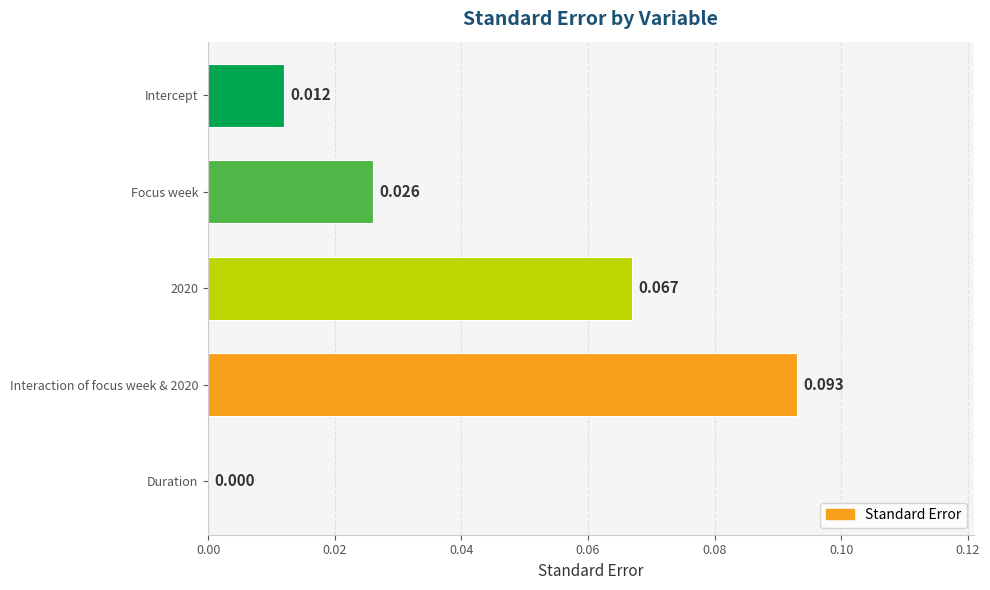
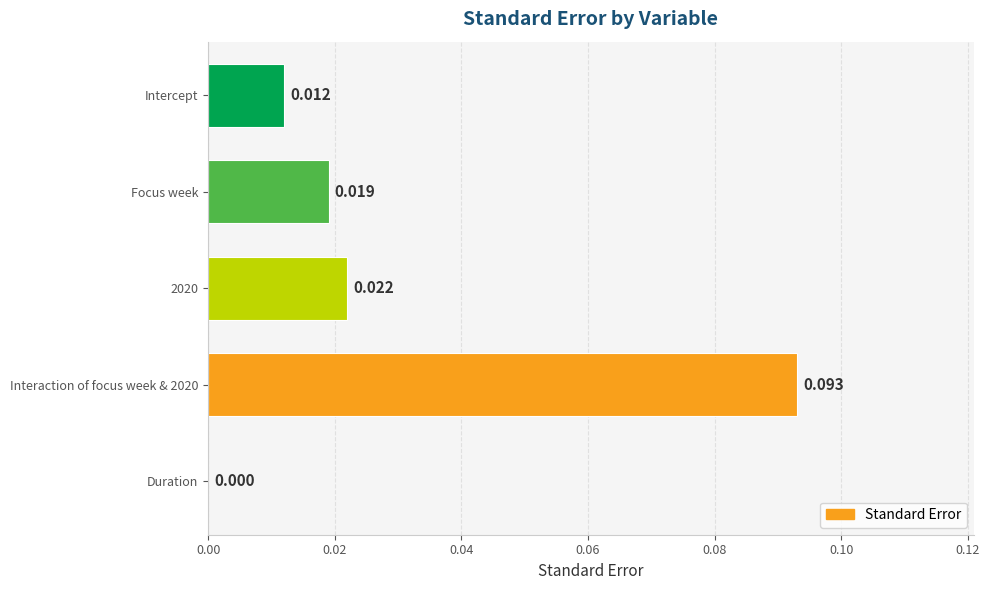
Focus week: 0.026 -> 0.019
2020: 0.067 -> 0.022
